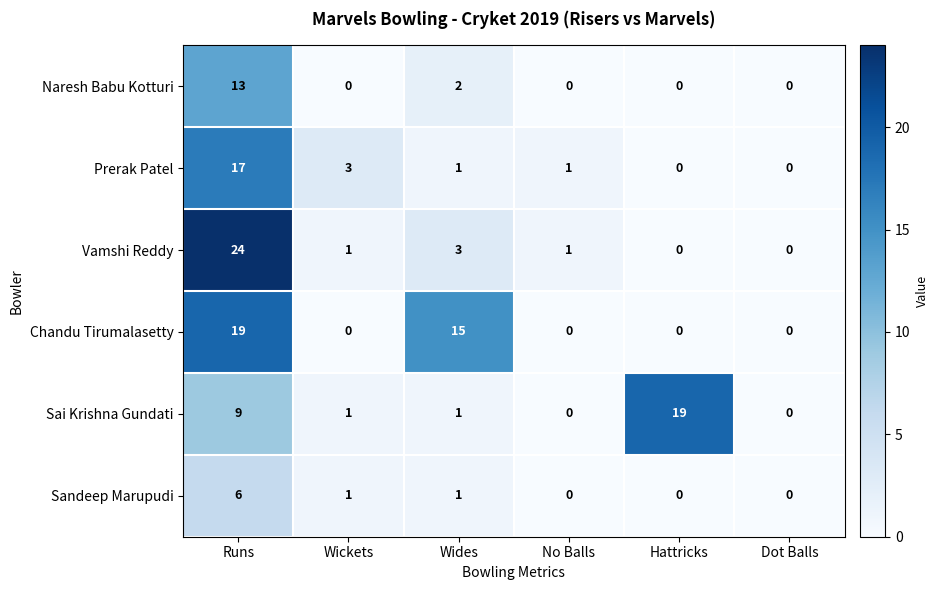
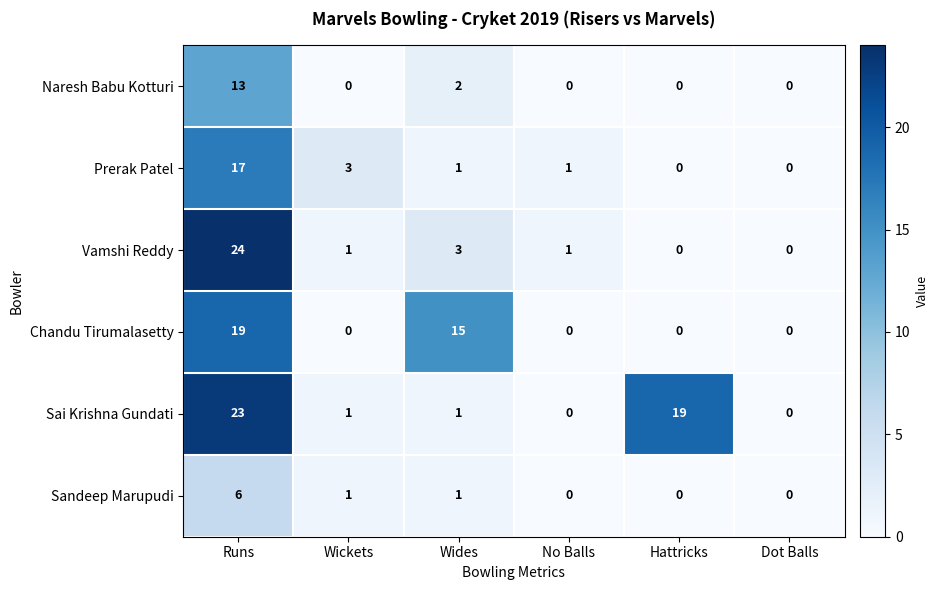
Sai Krishna Gundati, Runs: 9 -> 23
